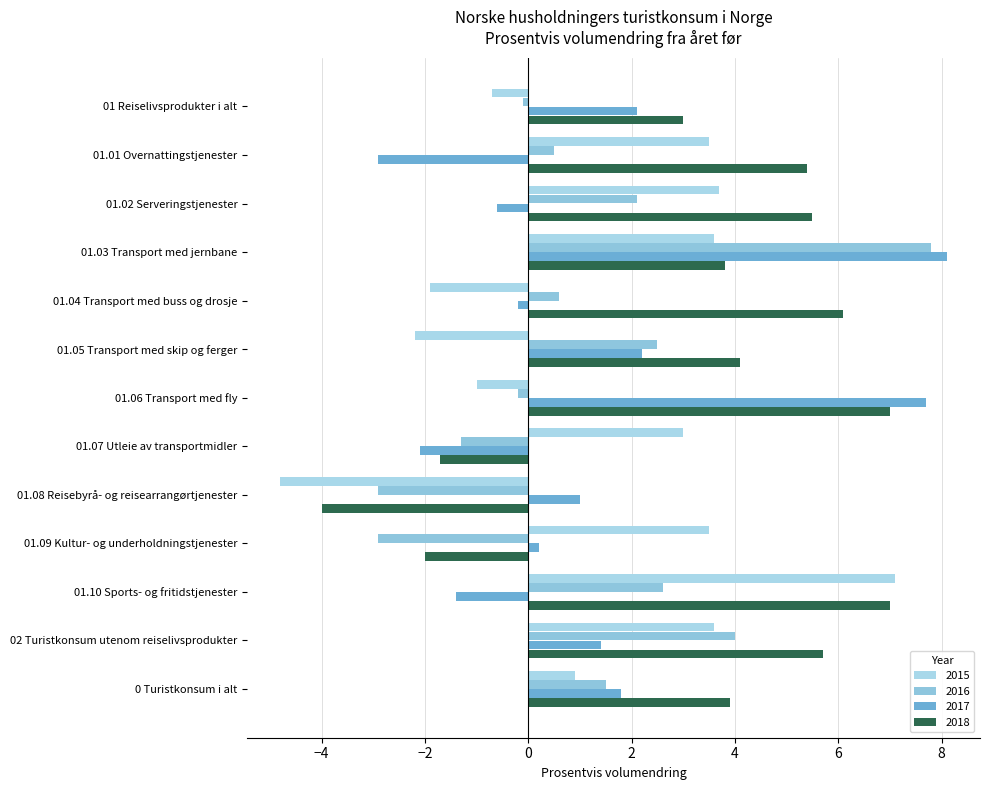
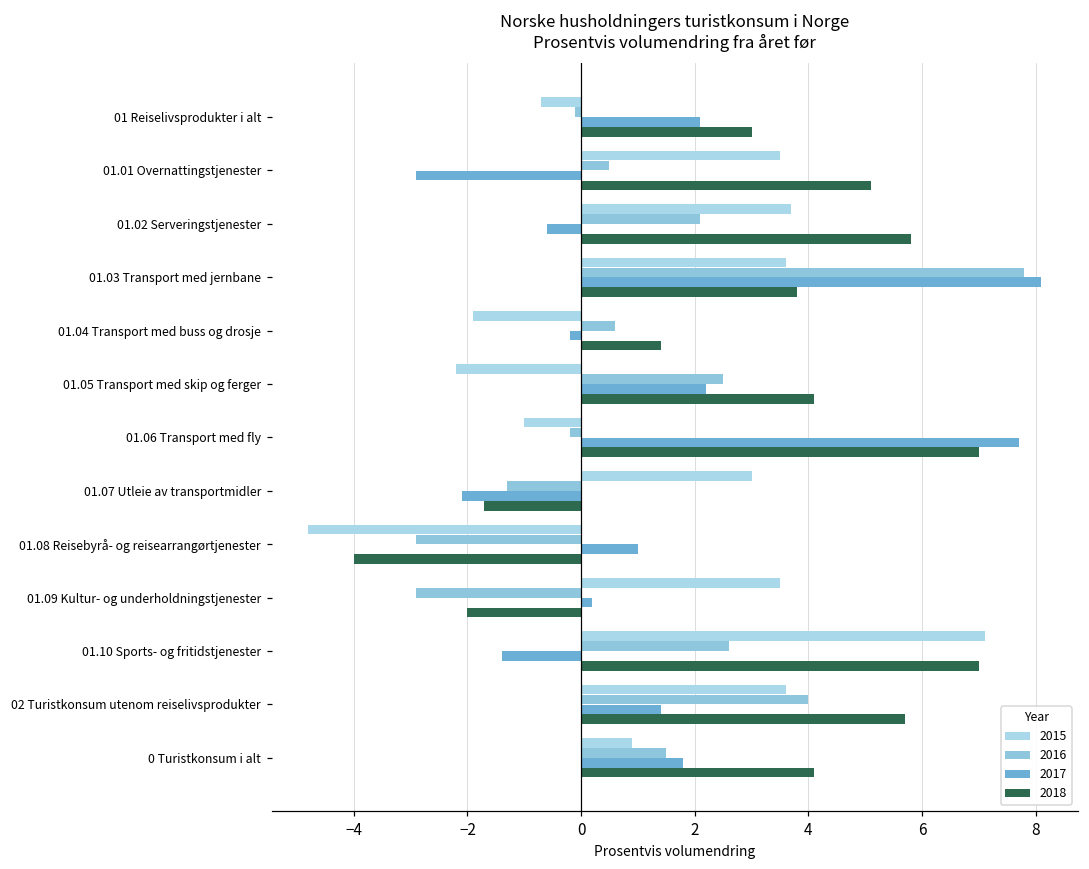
2018, 01.01 Overnattingstjenester: 5.4 -> 5.1
2018, 01.02 Serveringstjenester: 5.5 -> 5.8
2018, 01.04 Transport med buss og drosje: 6.1 -> 1.4
2018, 0 Turistkonsum i alt: 3.9 -> 4.1
